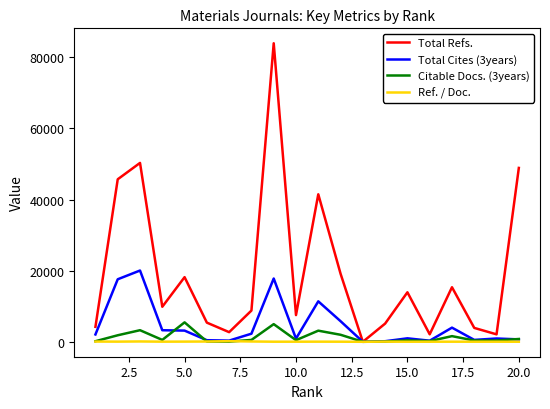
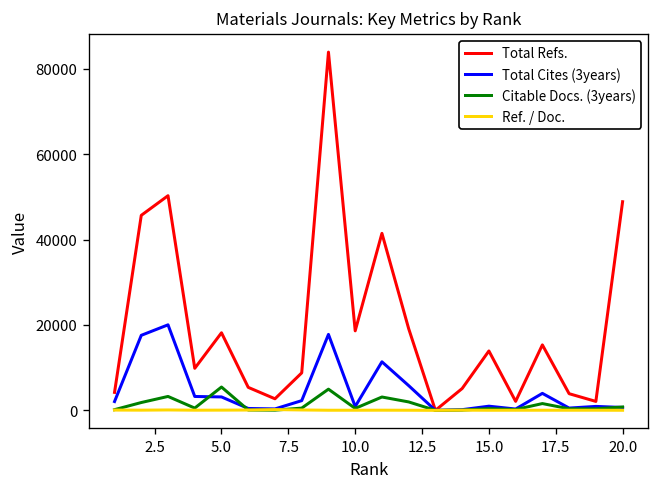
Total Refs., 10.0: 8000 -> 19000
